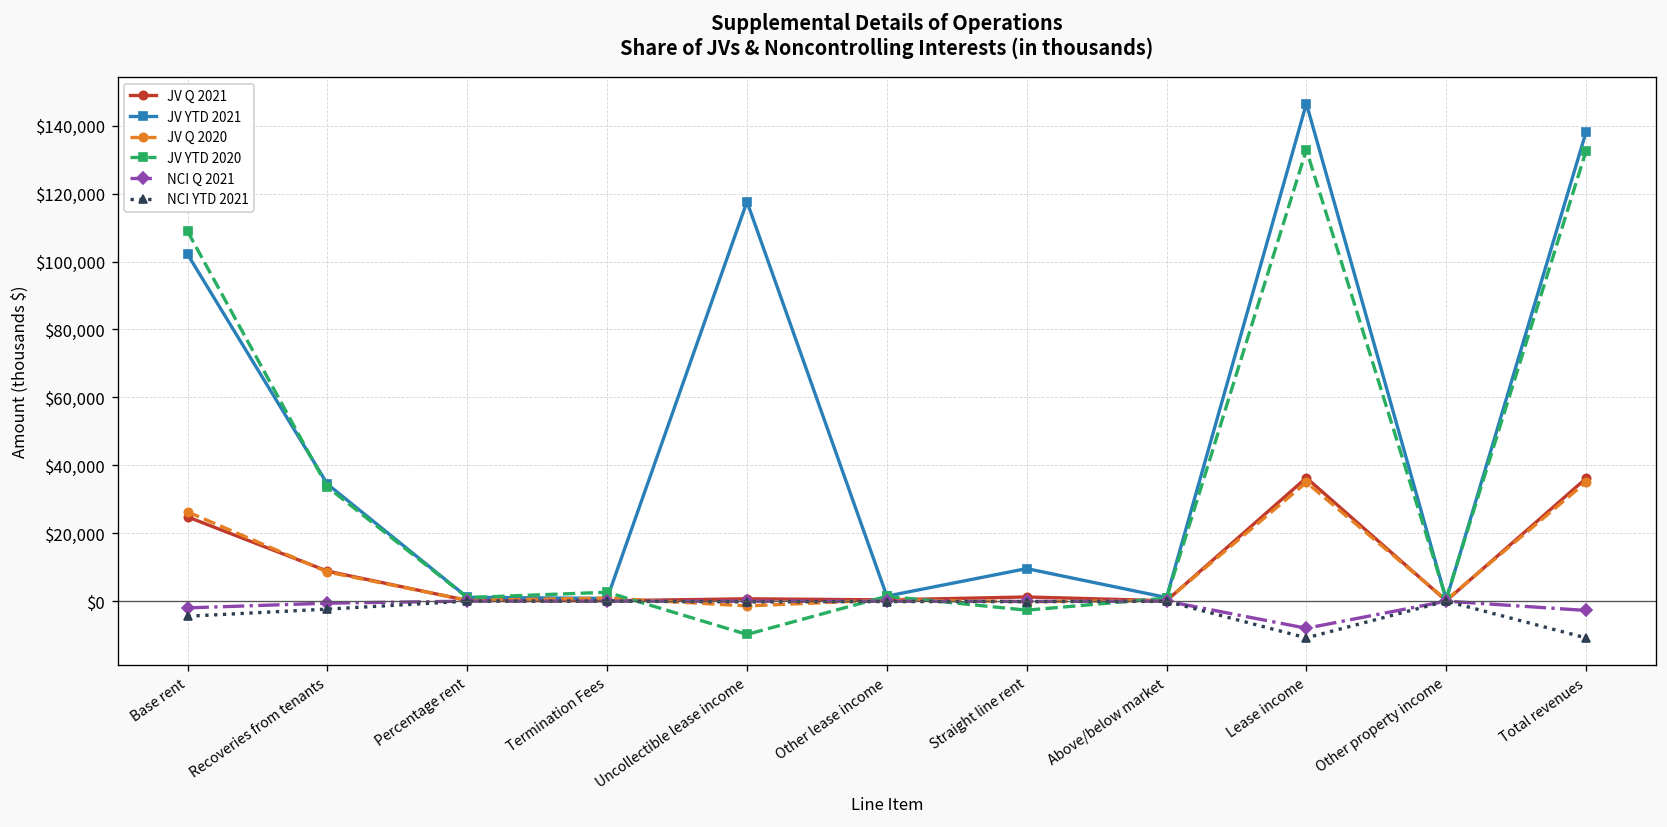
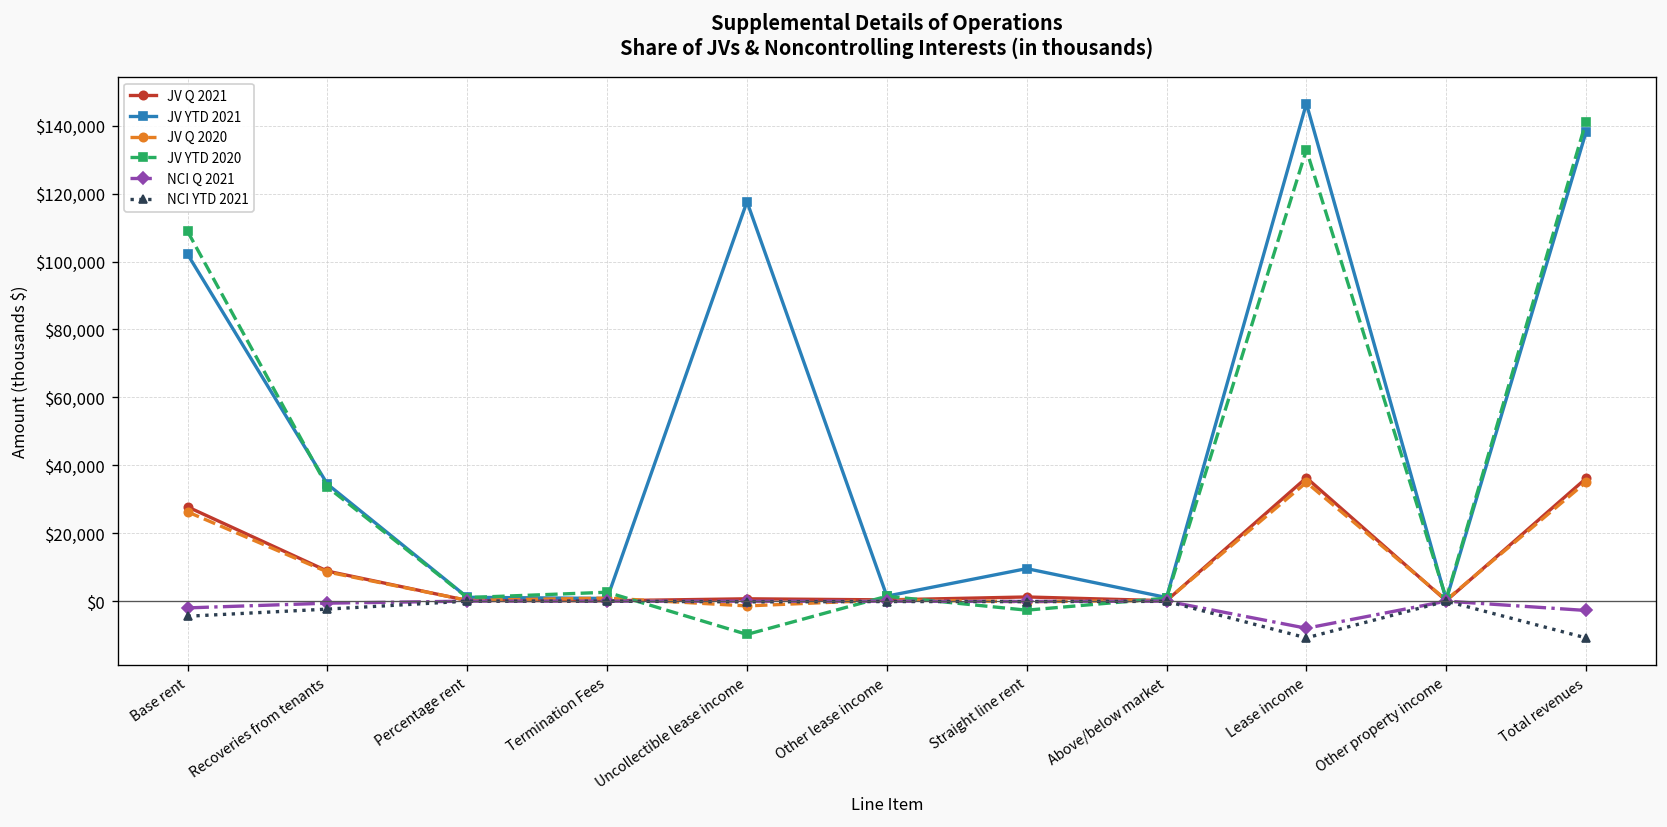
JV Q 2021, Base rent: $25,000 -> $28,000
JV YTD 2020, Total revenues: $133,000 -> $141,000
